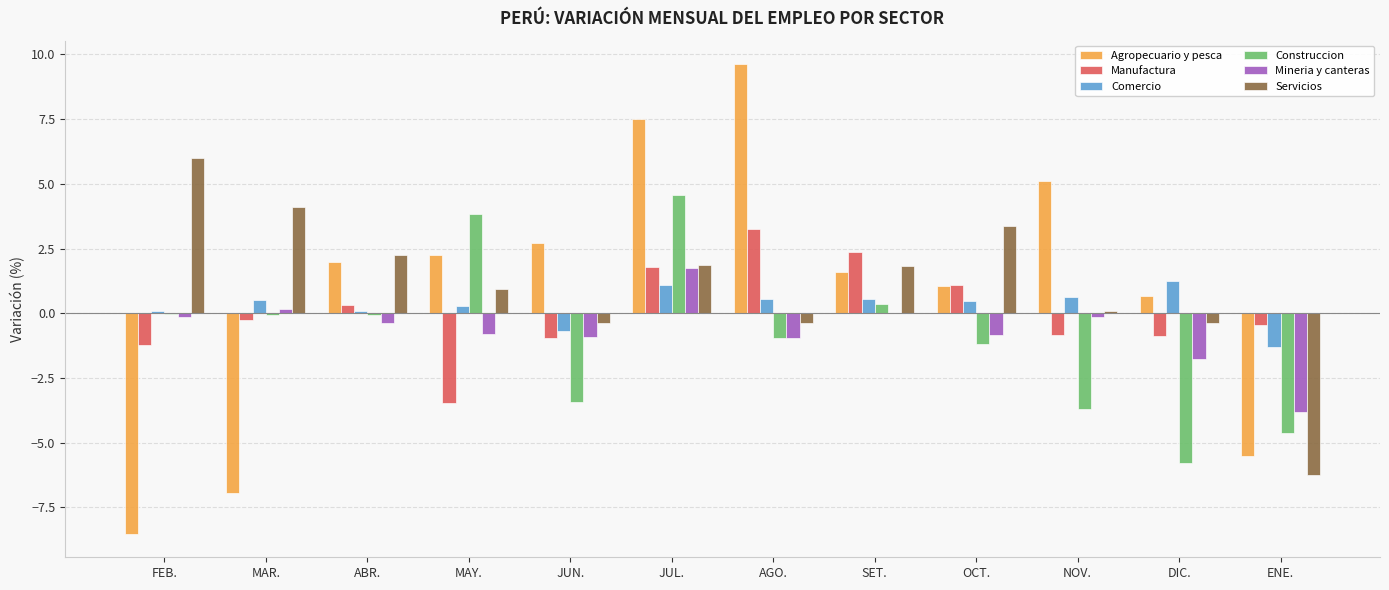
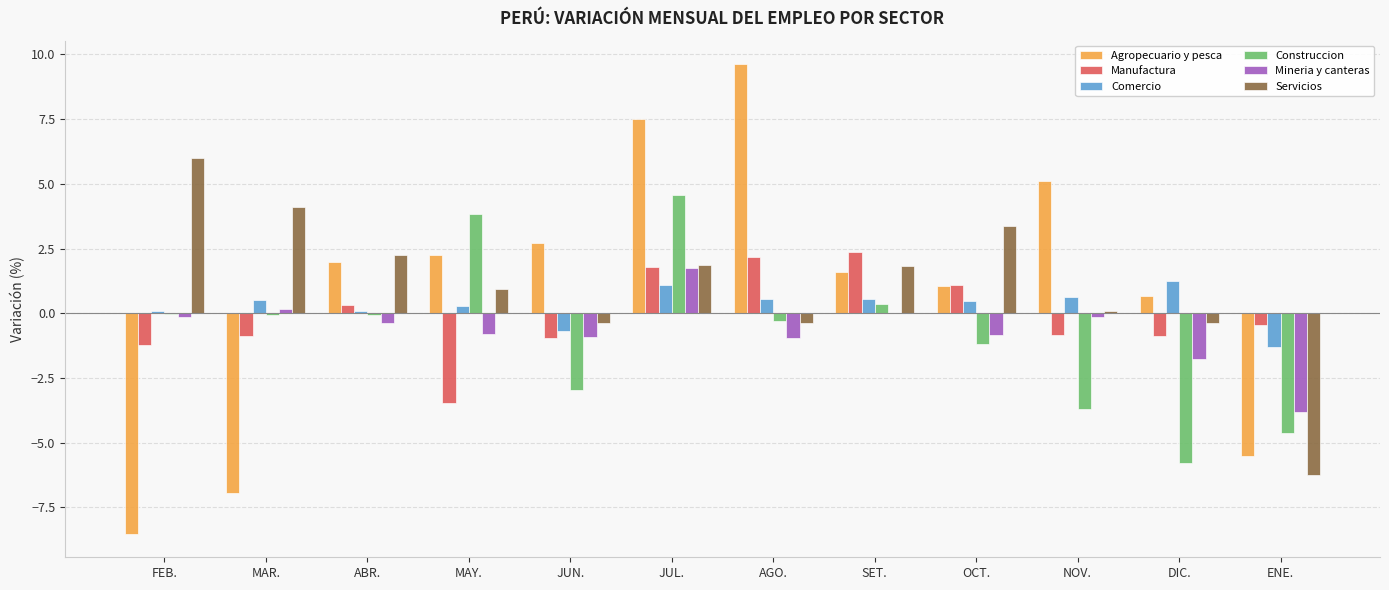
Manufactura, MAR.: -0.3 -> -0.9
Construccion, JUN.: -3.4 -> -3.0
Manufactura, AGO.: 3.2 -> 2.2
Construccion, AGO.: -1.0 -> -0.3
